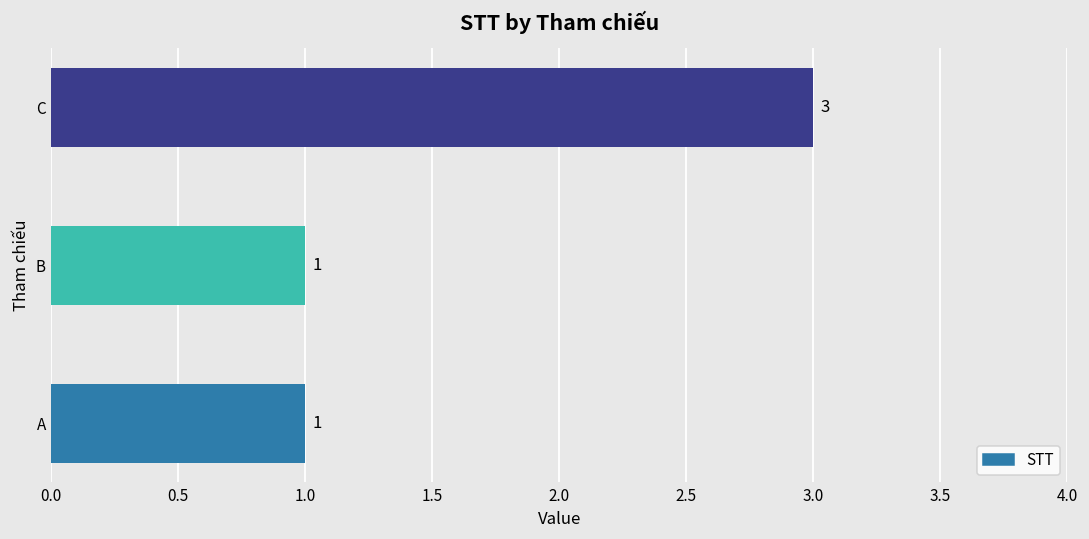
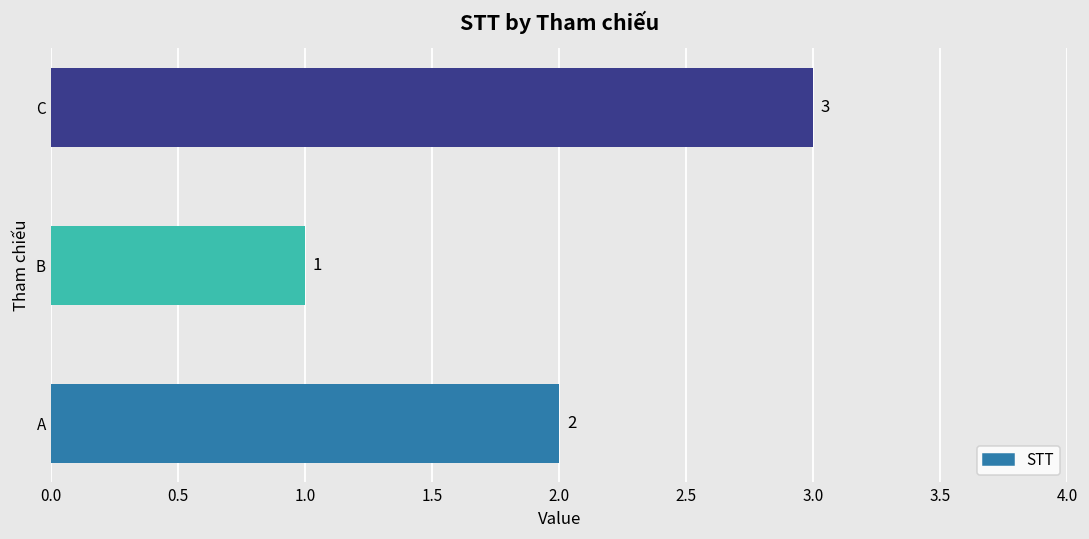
A: 1 -> 2
